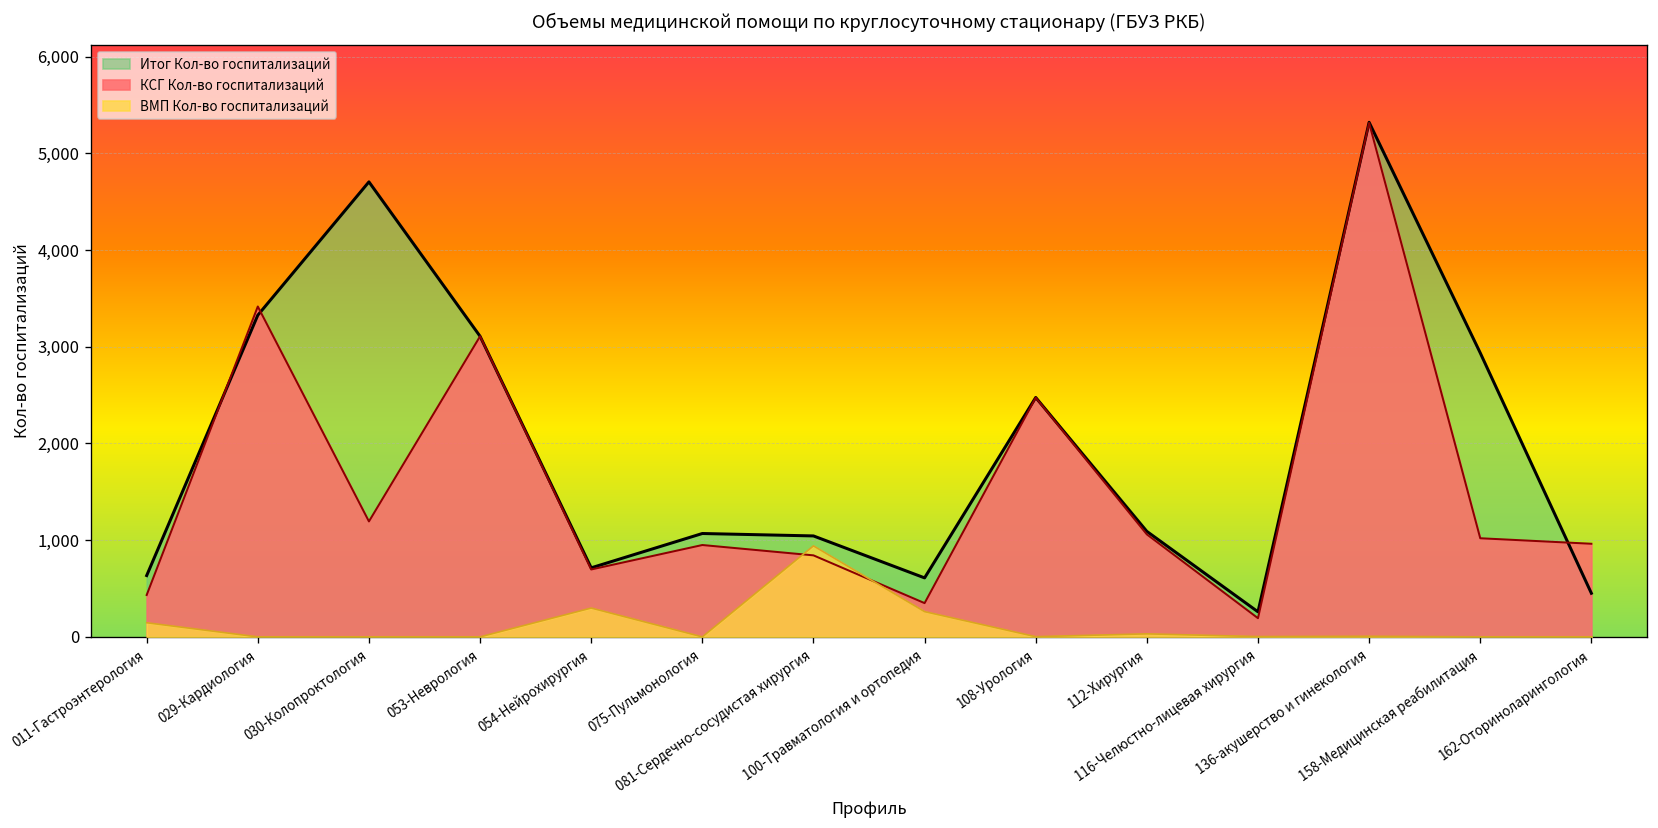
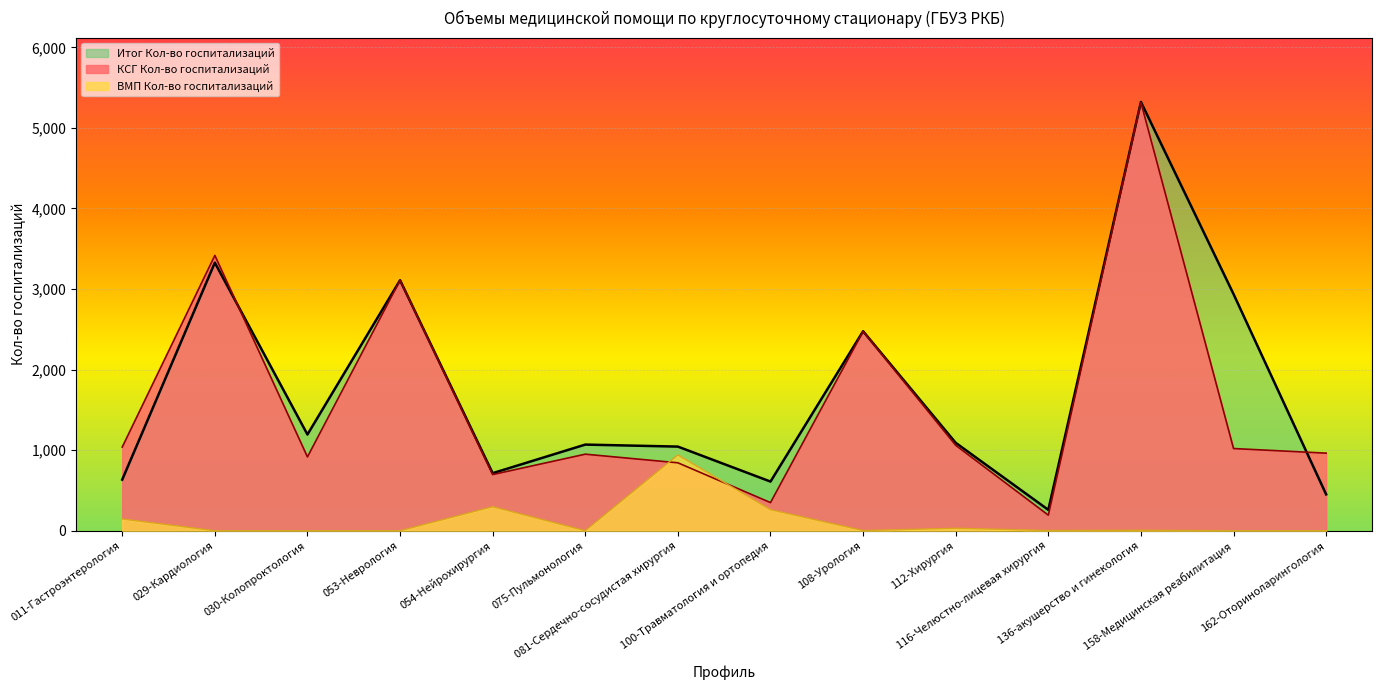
КСГ Кол-во госпитализаций, 011-Гастроэнтерология: 400 -> 1,000
Итог Кол-во госпитализаций, 030-Колопроктология: 4,700 -> 1,200
КСГ Кол-во госпитализаций, 030-Колопроктология: 1,200 -> 900
